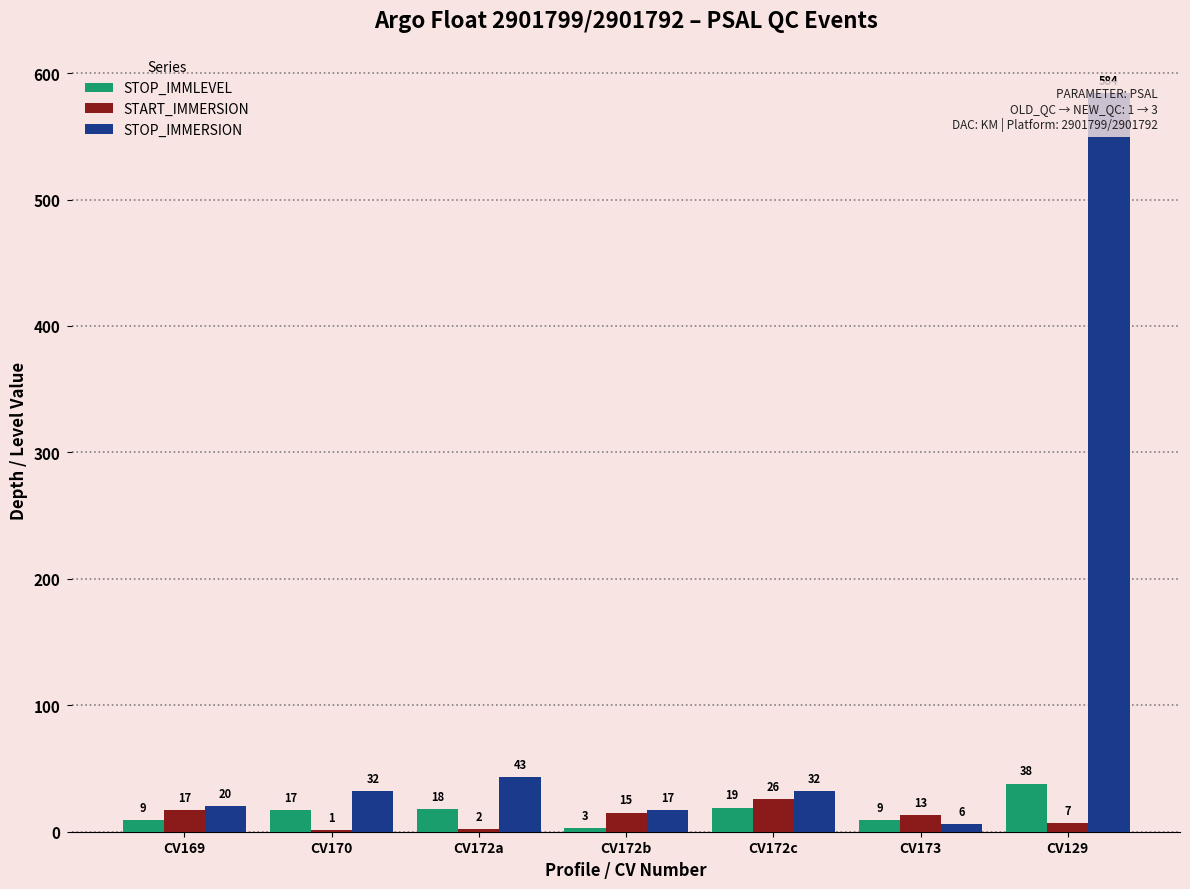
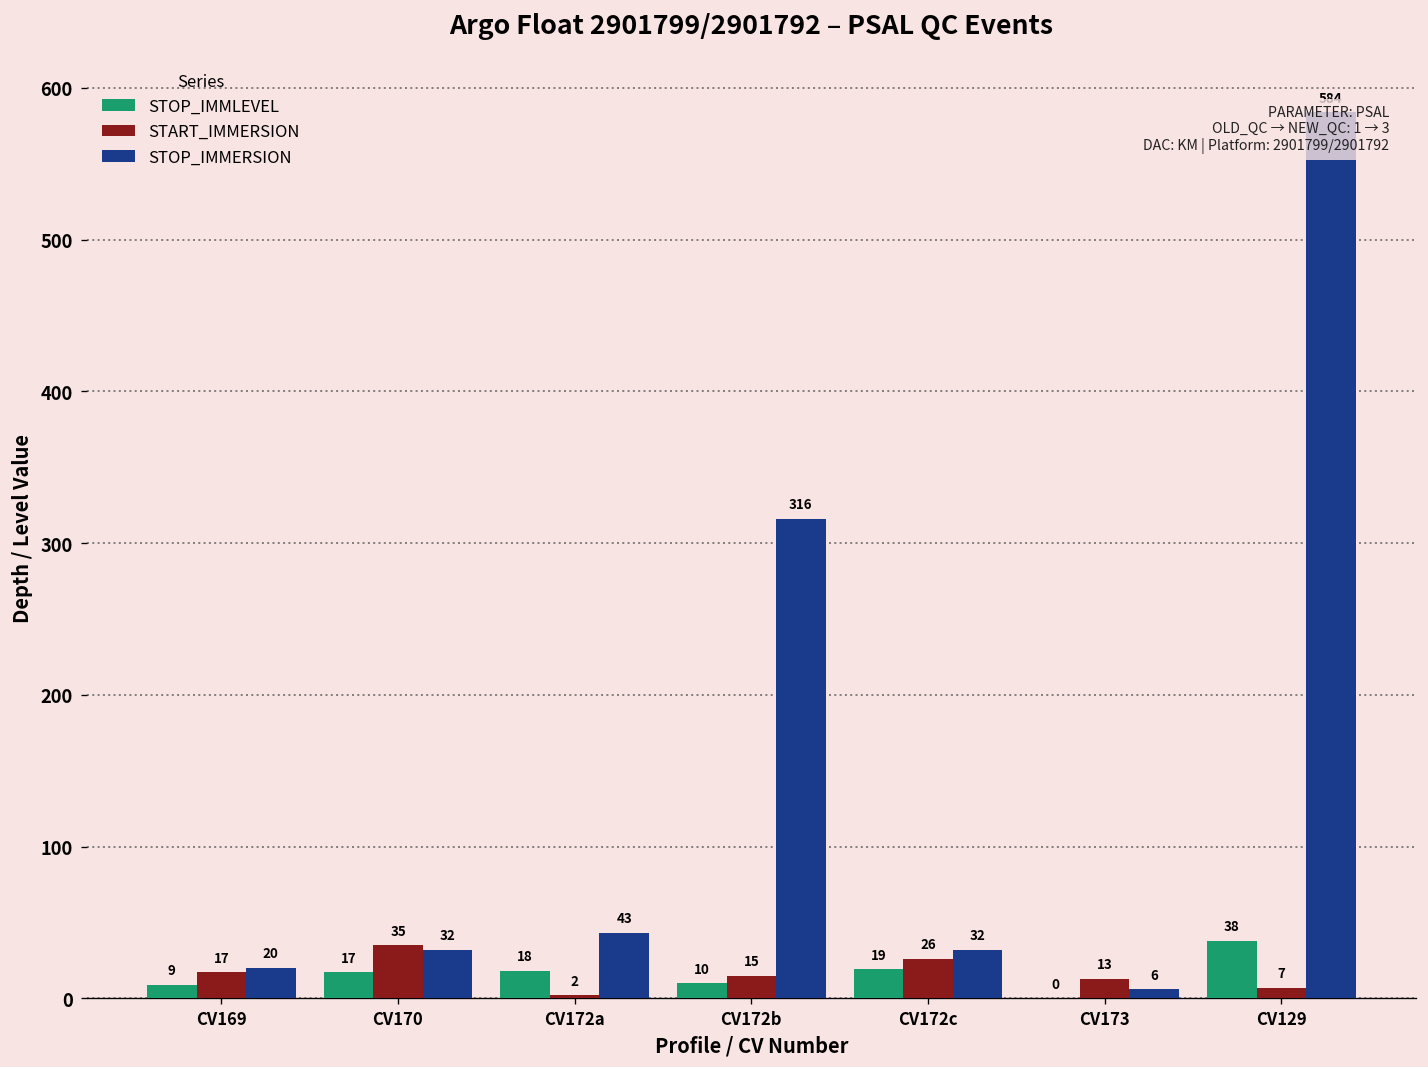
START_IMMERSION, CV170: 1 -> 35
STOP_IMMLEVEL, CV172b: 3 -> 10
STOP_IMMERSION, CV172b: 17 -> 316
STOP_IMMLEVEL, CV173: 9 -> 0
